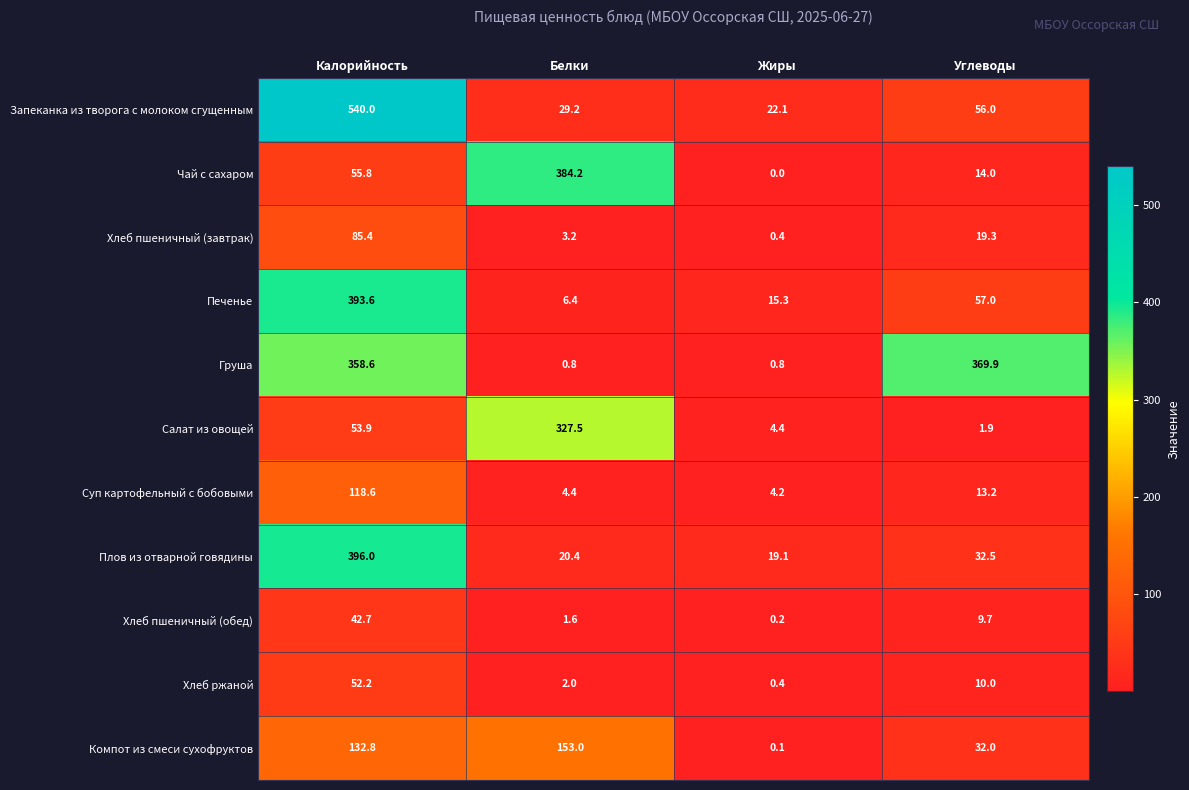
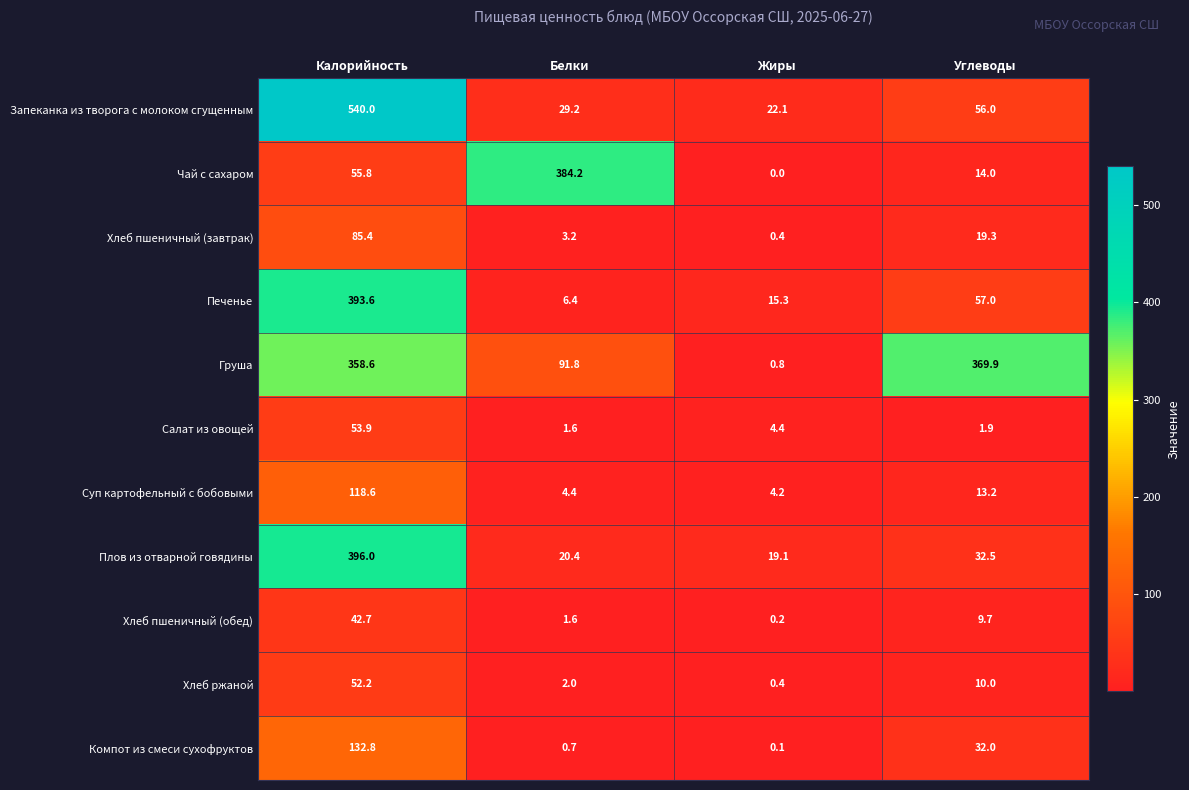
Груша, Белки: 0.8 -> 91.8
Салат из овощей, Белки: 327.5 -> 1.6
Компот из смеси сухофруктов, Белки: 153.0 -> 0.7
